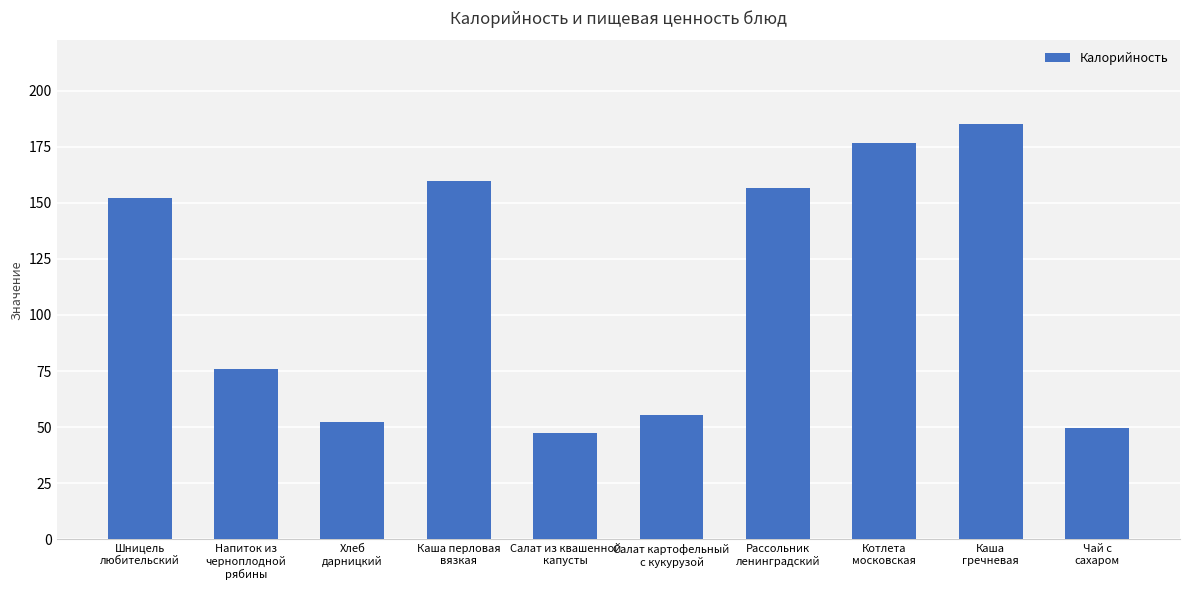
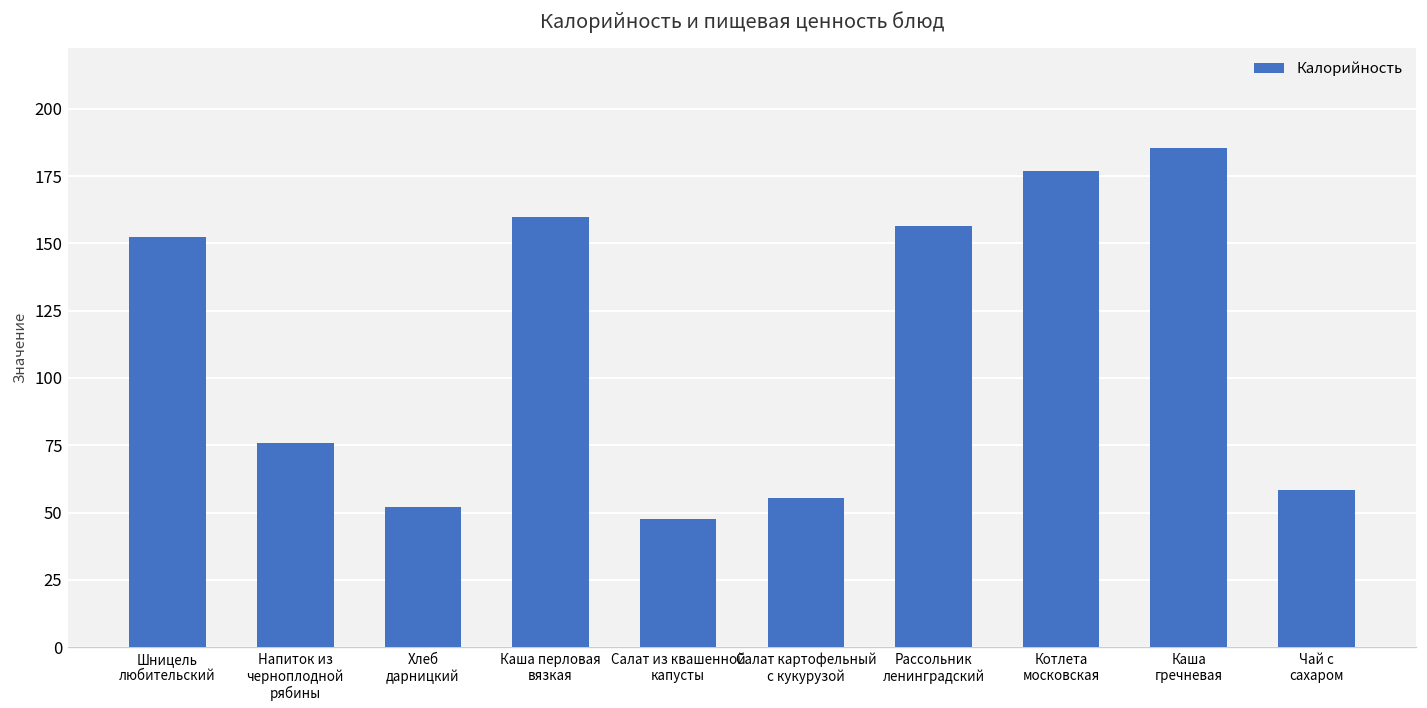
Чай с сахаром: 50 -> 59
